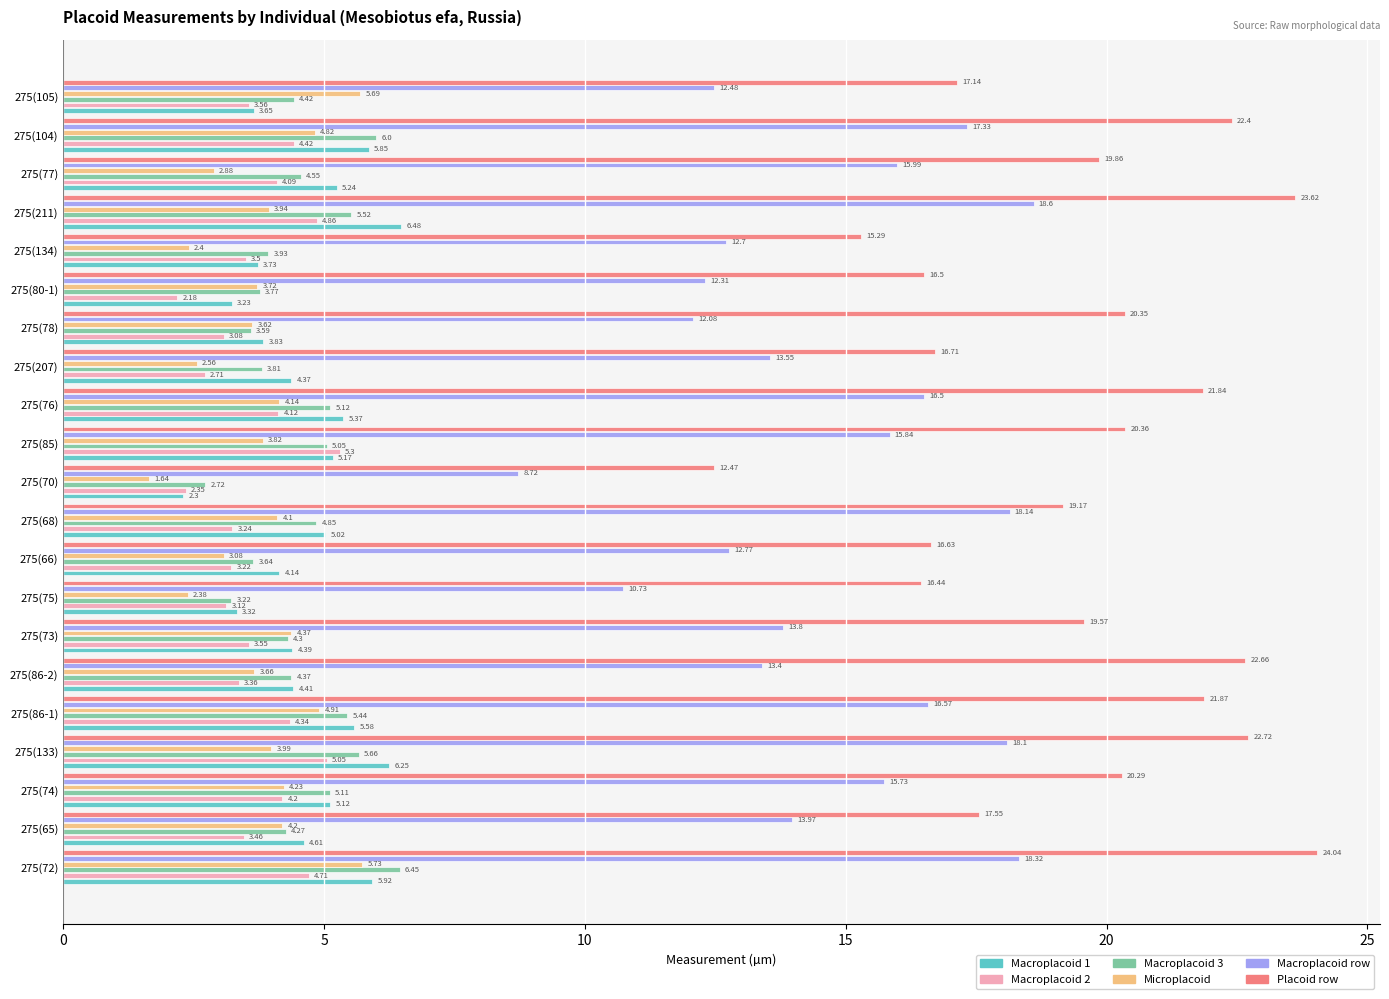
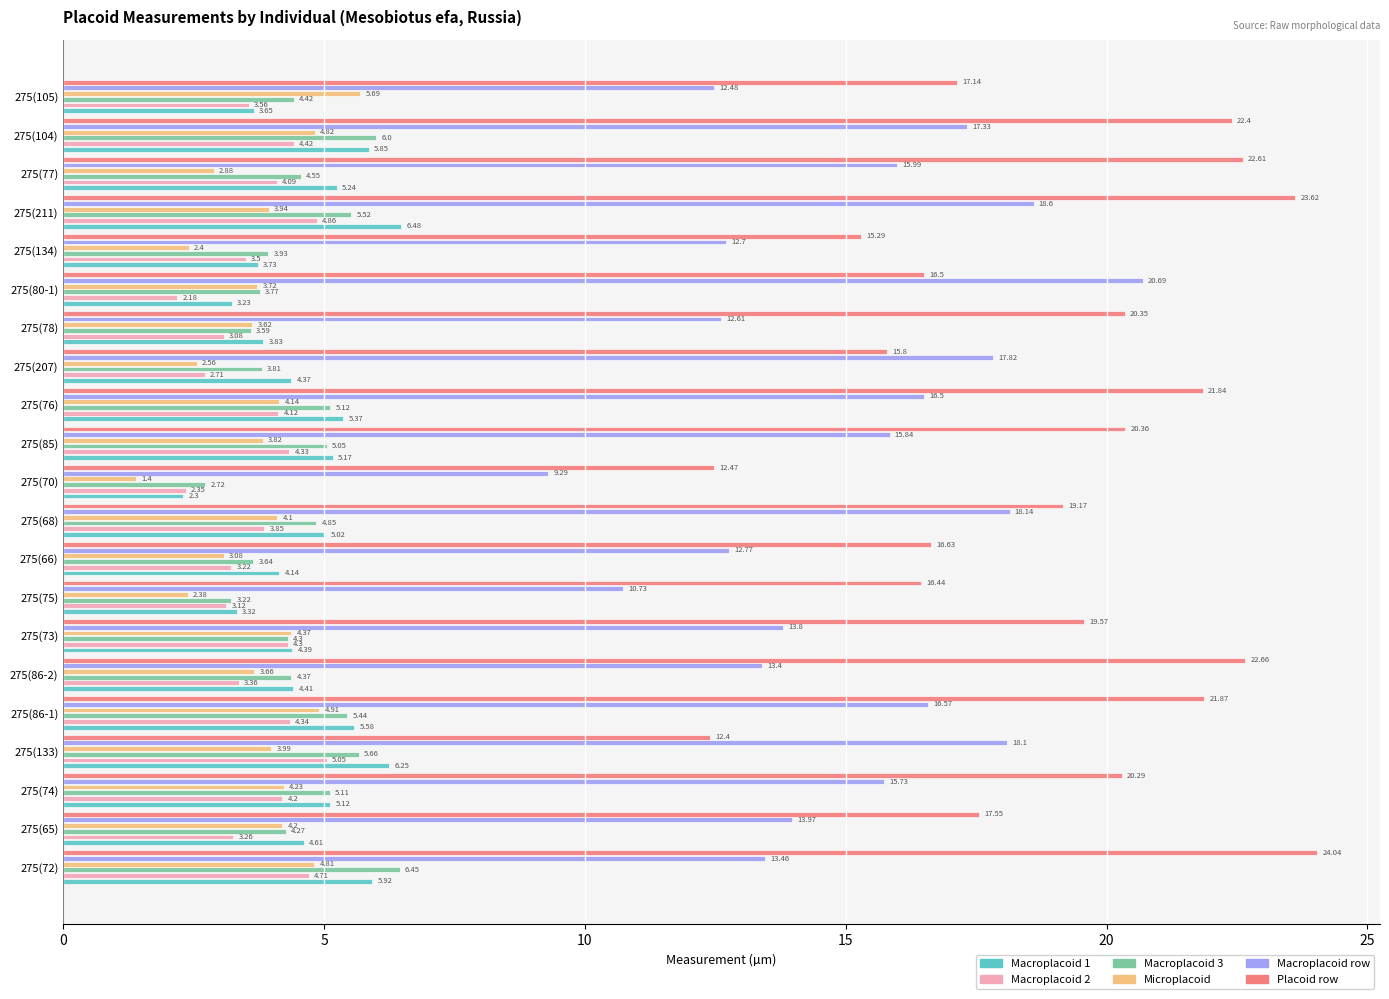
Placoid row, 275(77): 19.86 -> 22.61
Macroplacoid row, 275(80-1): 12.31 -> 20.69
Macroplacoid row, 275(78): 12.08 -> 12.61
Placoid row, 275(207): 16.71 -> 15.8
Macroplacoid row, 275(207): 13.55 -> 17.82
Macroplacoid 2, 275(85): 5.3 -> 4.33
Macroplacoid row, 275(70): 8.72 -> 9.29
Microplacoid, 275(70): 1.64 -> 1.4
Macroplacoid 2, 275(68): 3.24 -> 3.85
Macroplacoid 2, 275(73): 3.55 -> 4.3
Placoid row, 275(133): 22.72 -> 12.4
Macroplacoid 2, 275(65): 3.46 -> 3.26
Macroplacoid row, 275(72): 18.32 -> 13.46
Microplacoid, 275(72): 5.73 -> 4.81
